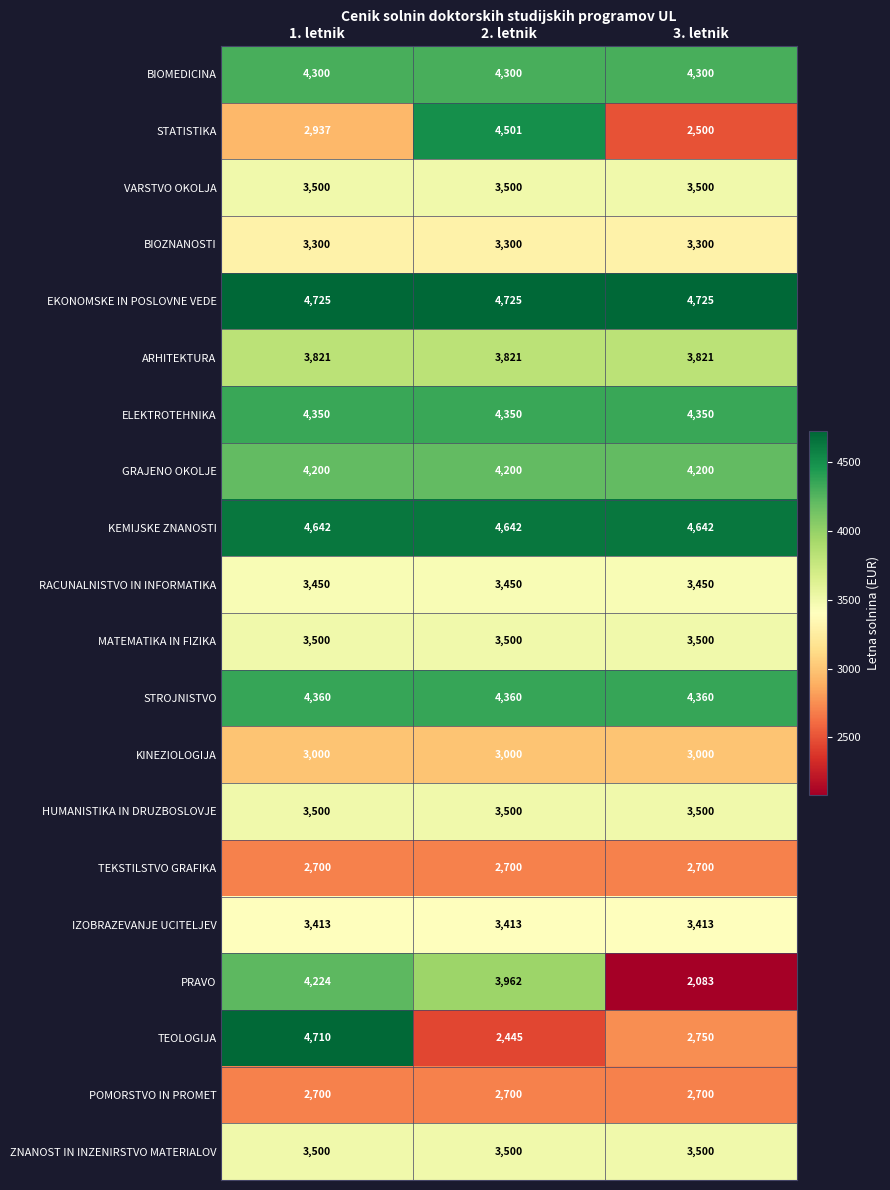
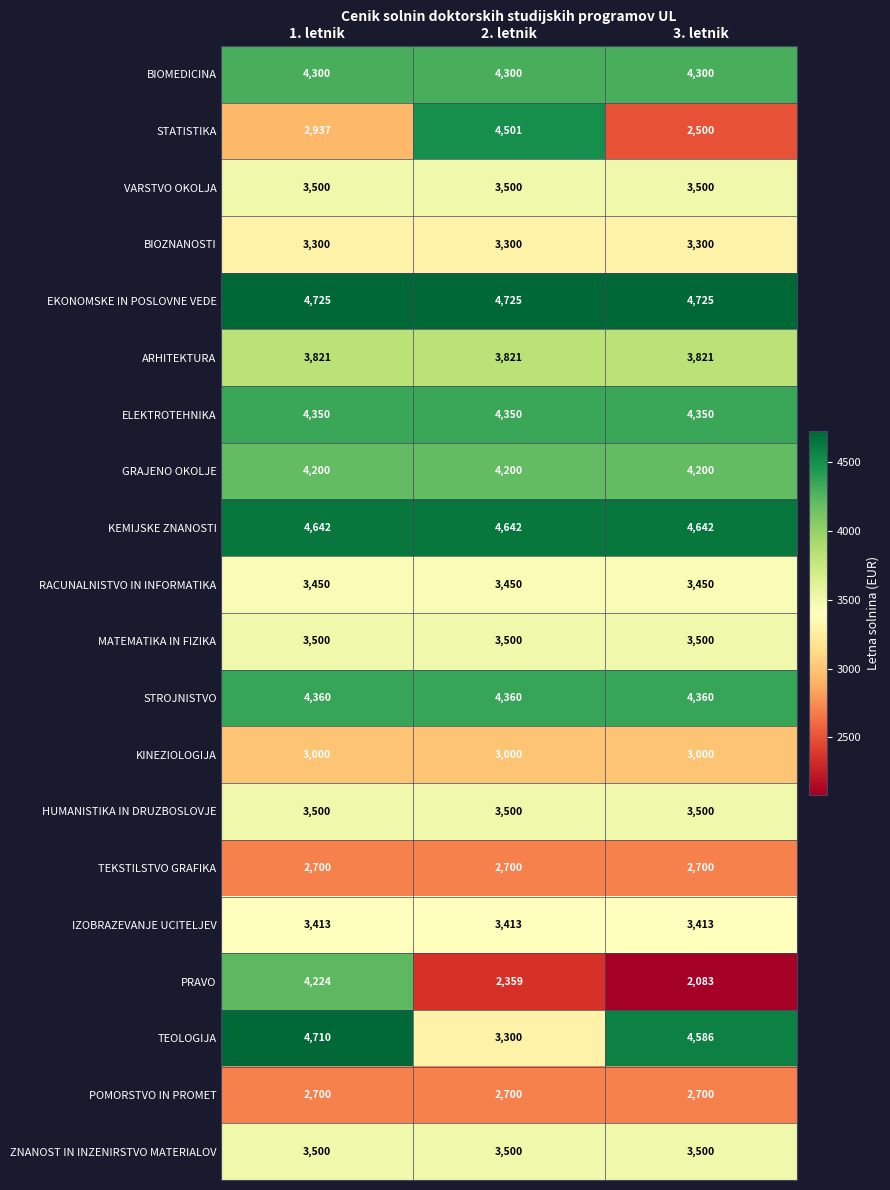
PRAVO, 2. letnik: 3,962 -> 2,359
TEOLOGIJA, 2. letnik: 2,445 -> 3,300
TEOLOGIJA, 3. letnik: 2,750 -> 4,586
